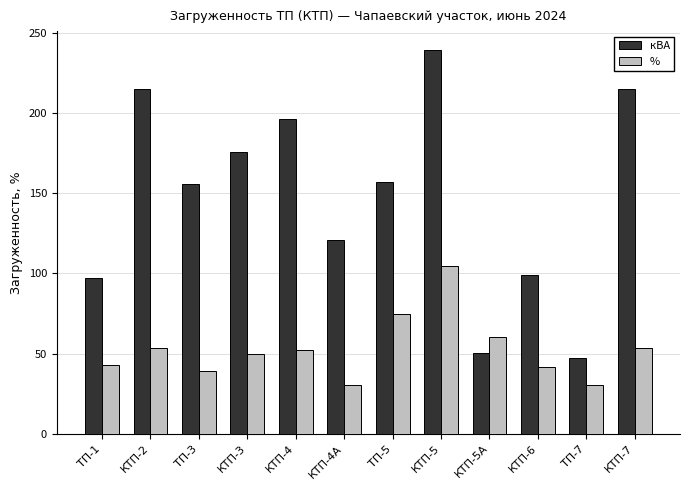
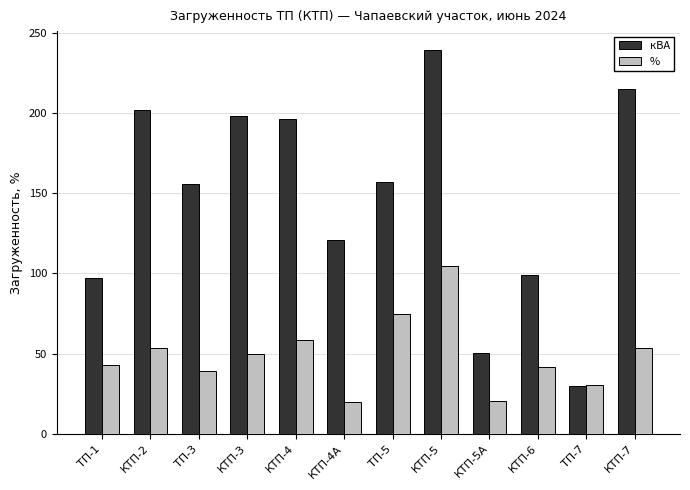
кВА, КТП-2: 215 -> 202
кВА, КТП-3: 176 -> 199
%, КТП-4: 52 -> 59
%, КТП-4А: 30 -> 20
%, КТП-5А: 61 -> 20
кВА, ТП-7: 47 -> 30
